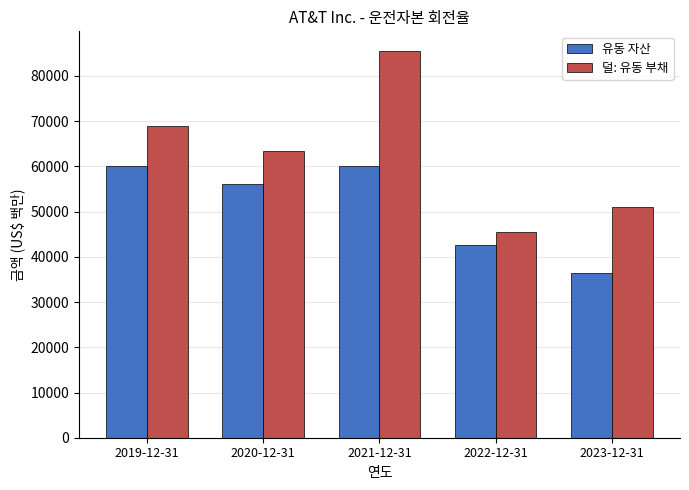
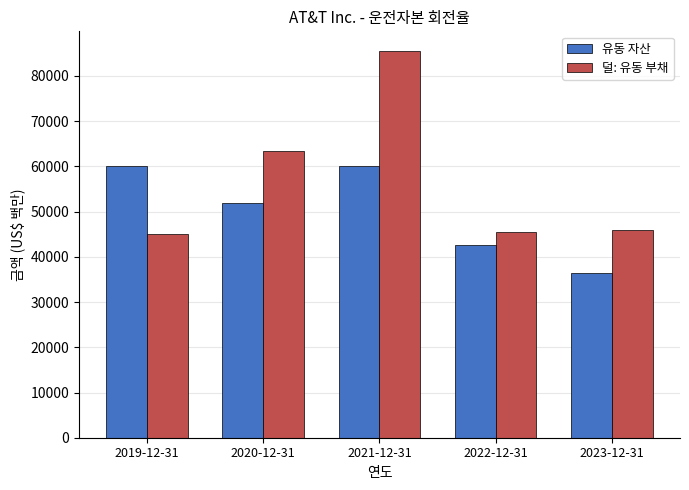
덜: 유동 부채, 2019-12-31: 69000 -> 45000
유동 자산, 2020-12-31: 56000 -> 52000
덜: 유동 부채, 2023-12-31: 51000 -> 46000
